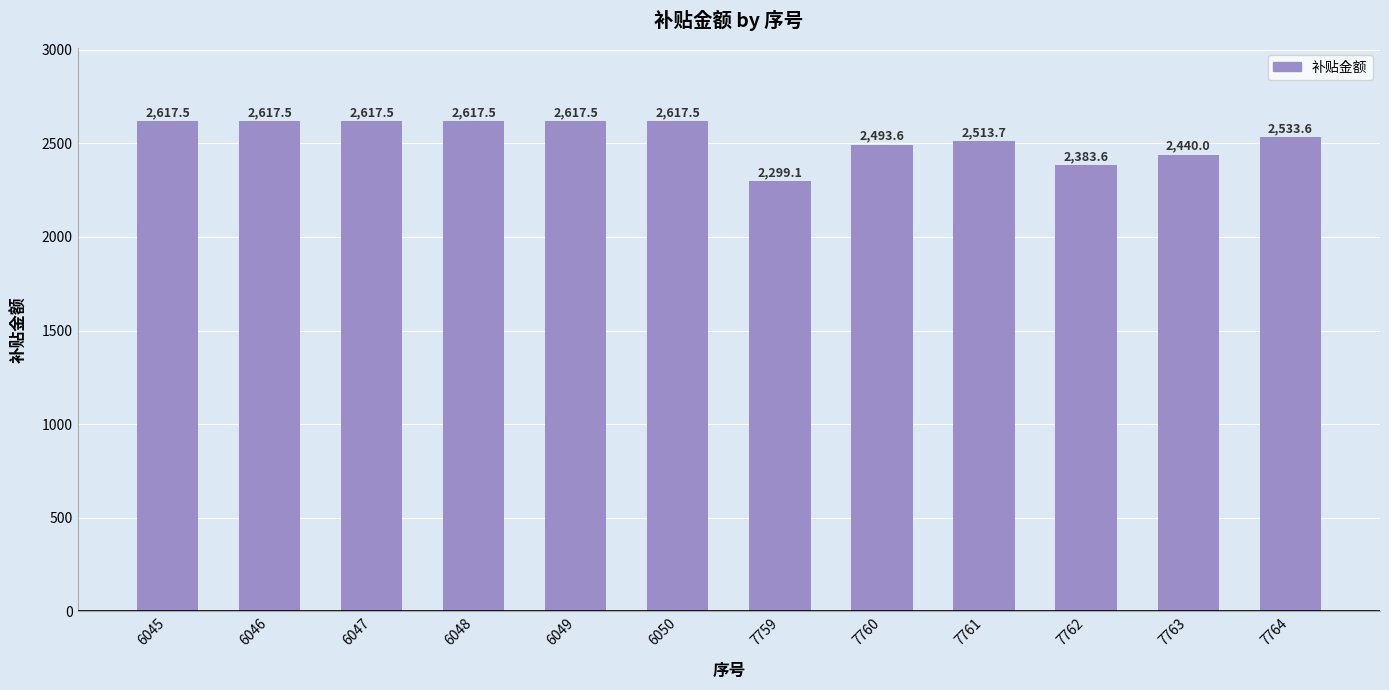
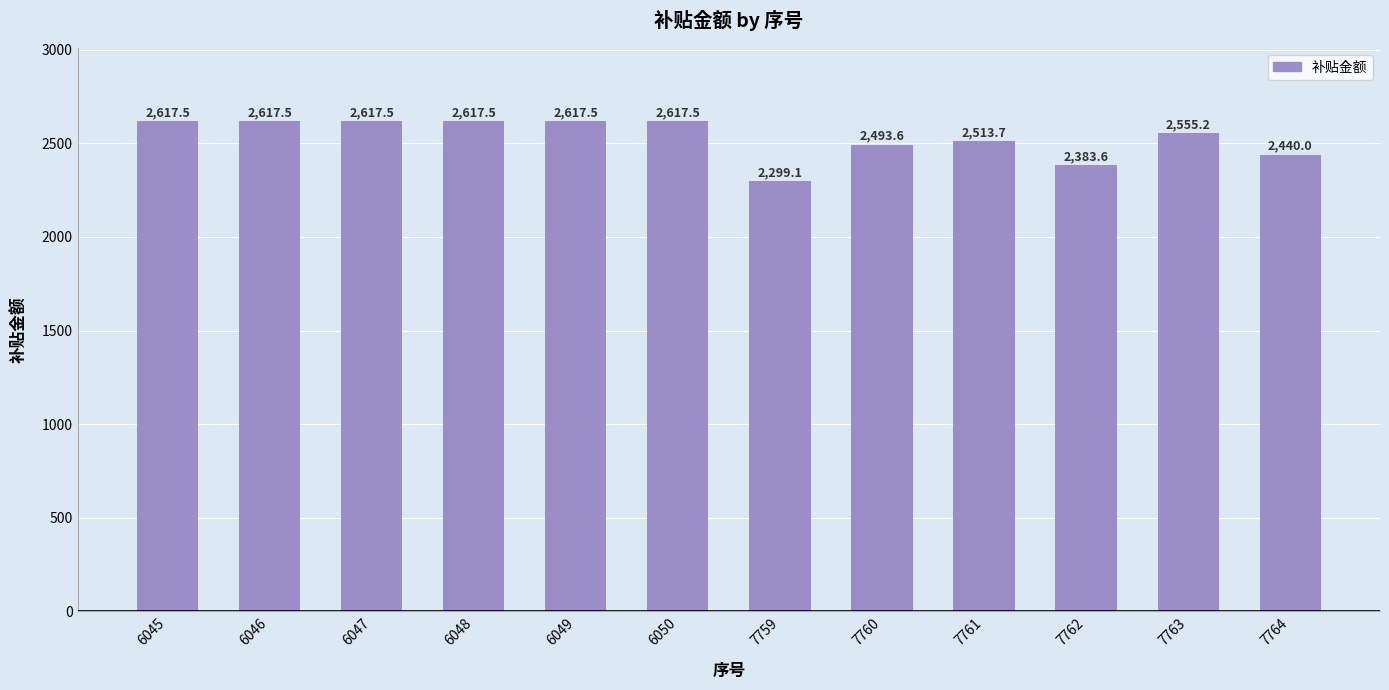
7763: 2,440.0 -> 2,555.2
7764: 2,533.6 -> 2,440.0
